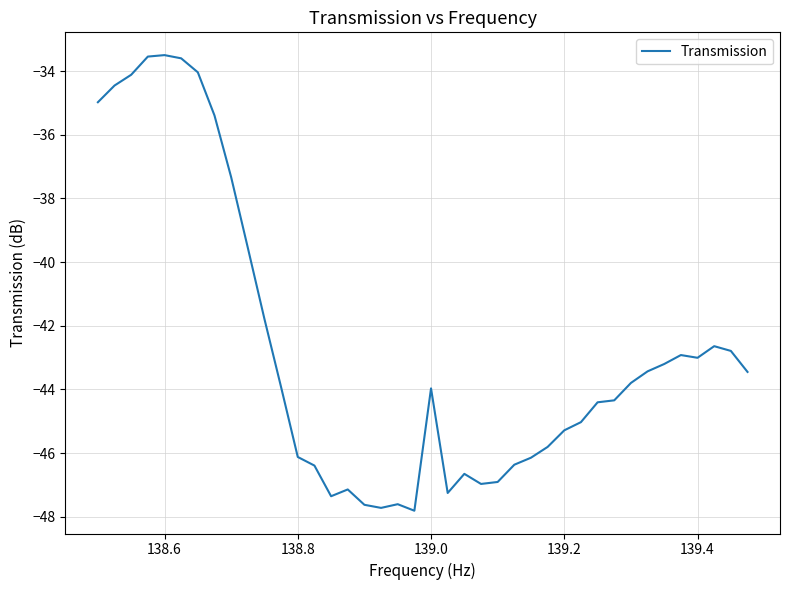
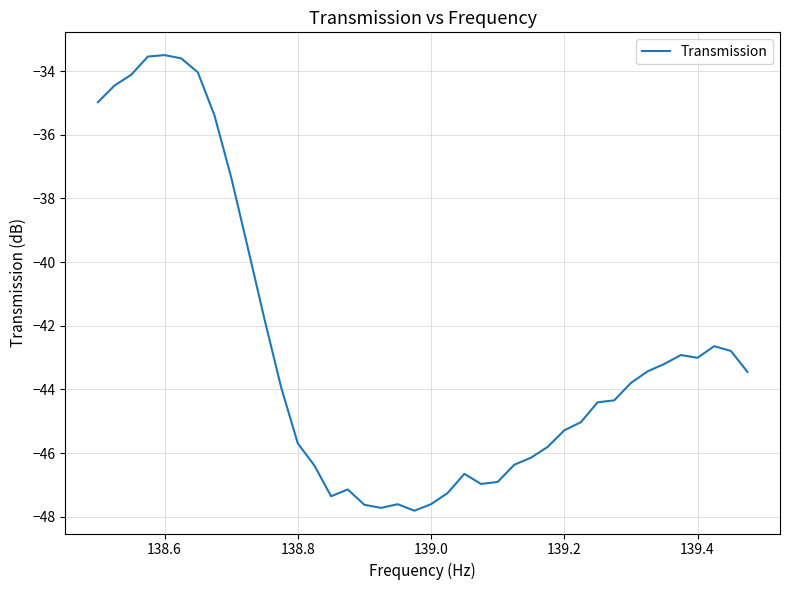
138.8: -46.1 -> -45.7
139.0: -44.0 -> -47.6
